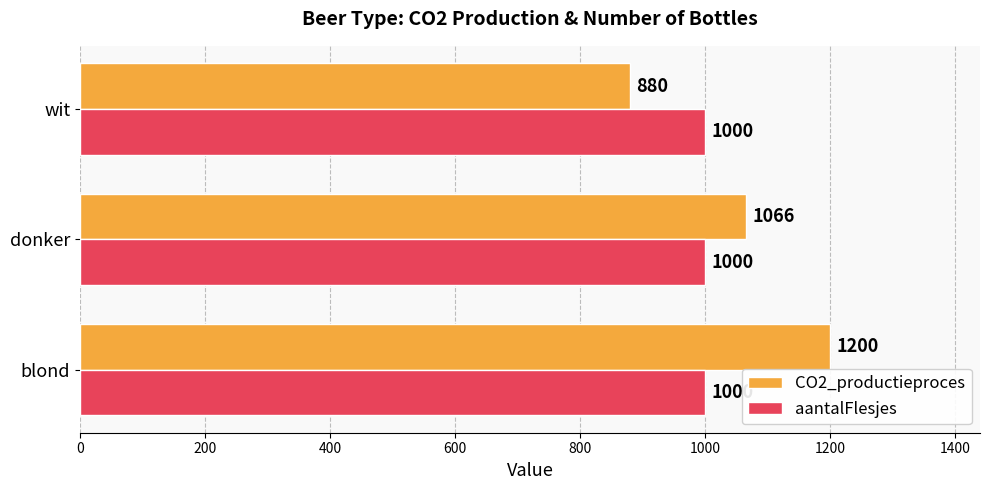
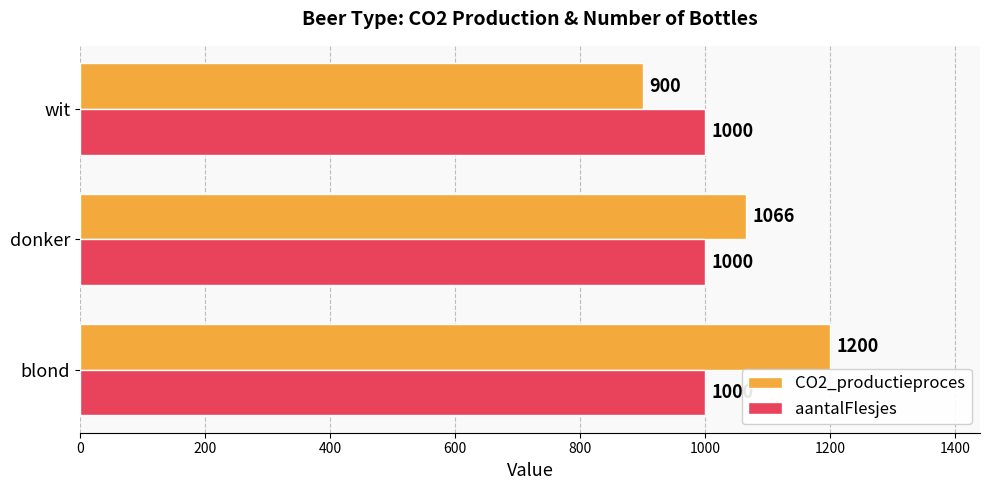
CO2_productieproces, wit: 880 -> 900
